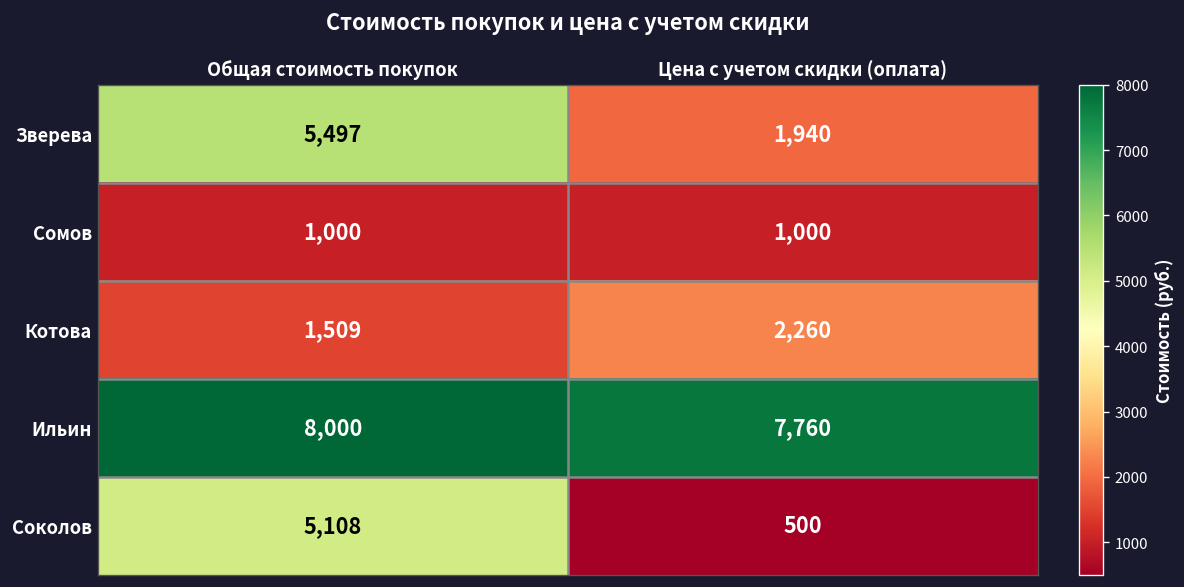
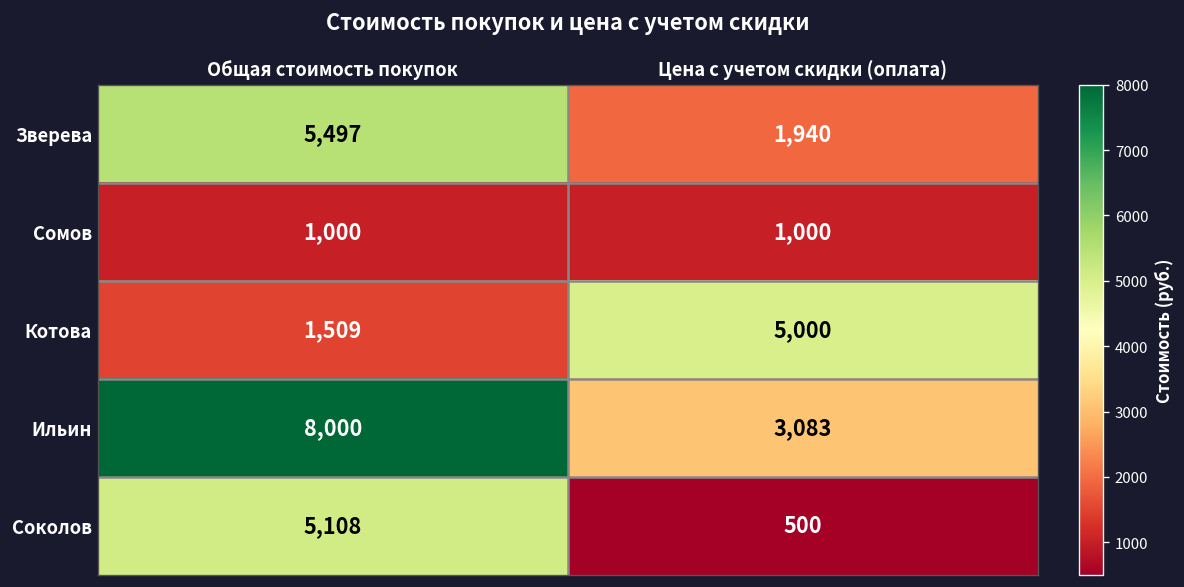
Котова, Цена с учетом скидки (оплата): 2,260 -> 5,000
Ильин, Цена с учетом скидки (оплата): 7,760 -> 3,083
